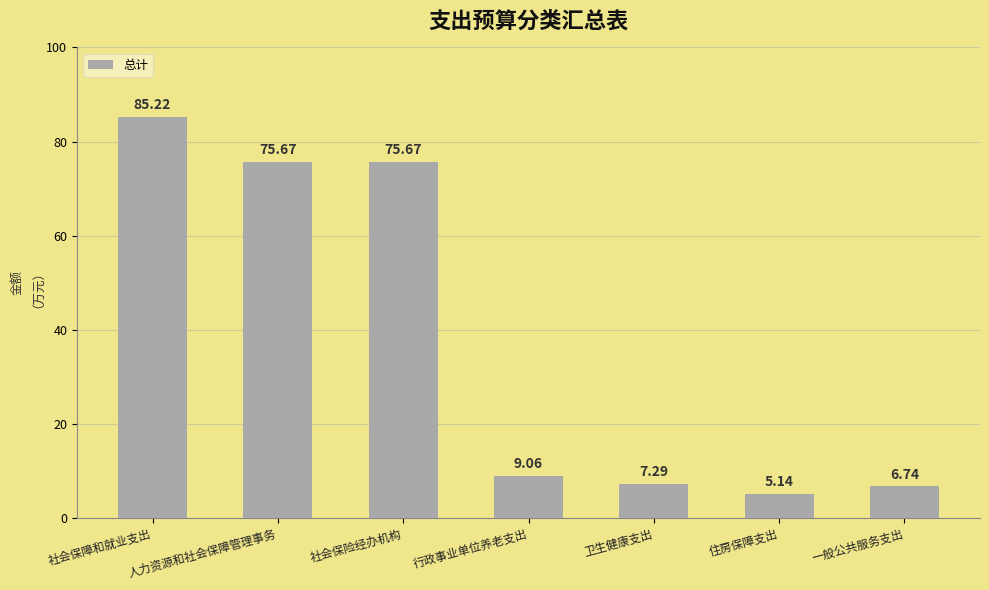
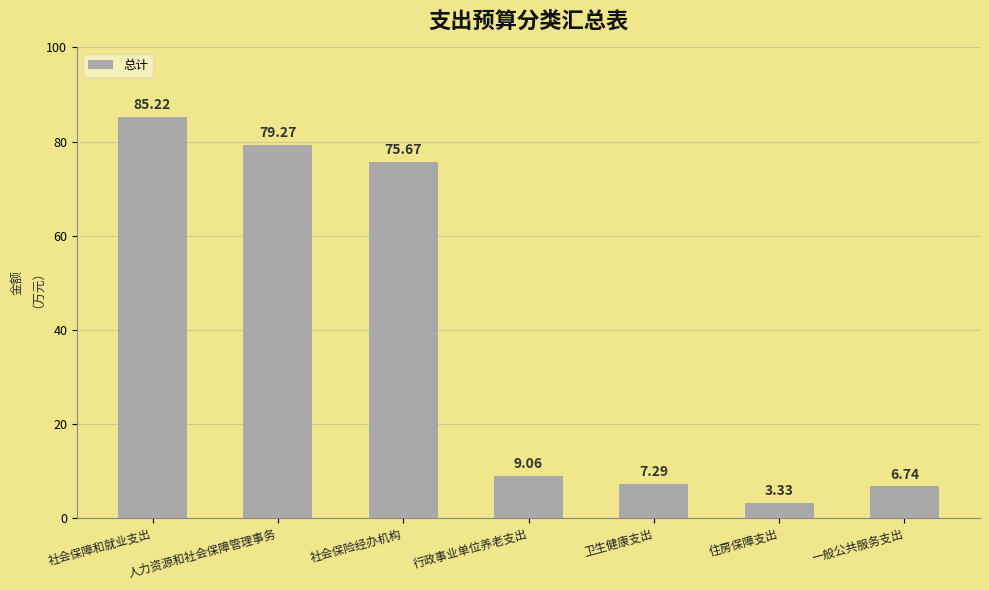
人力资源和社会保障管理事务: 75.67 -> 79.27
住房保障支出: 5.14 -> 3.33
